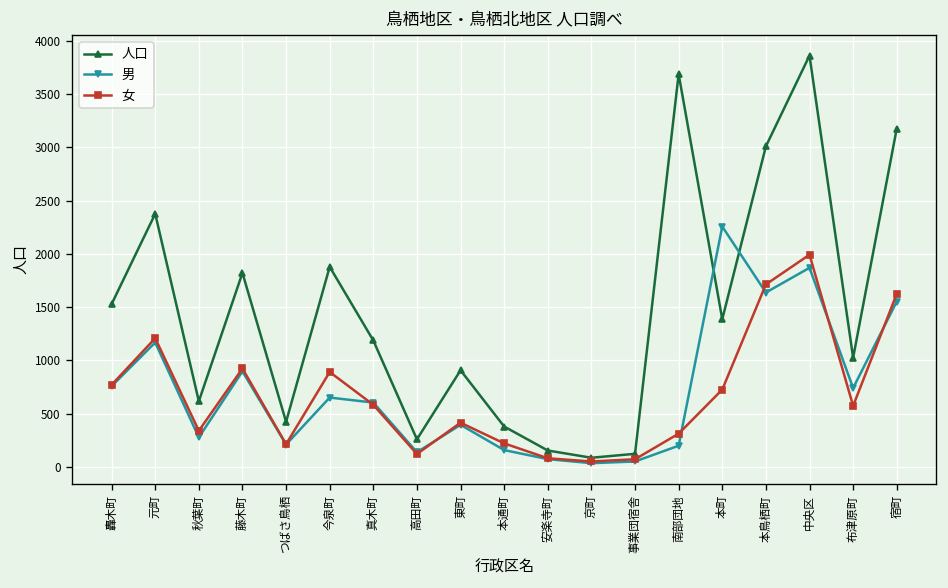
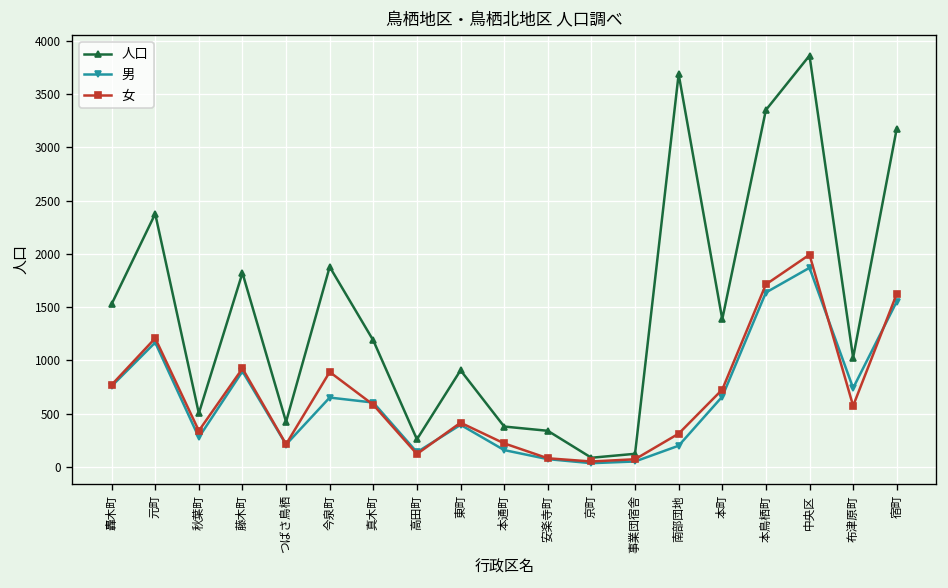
人口, 秋葉町: 600 -> 500
人口, 安楽寺町: 200 -> 300
男, 本町: 2300 -> 700
人口, 本鳥栖町: 3000 -> 3400
